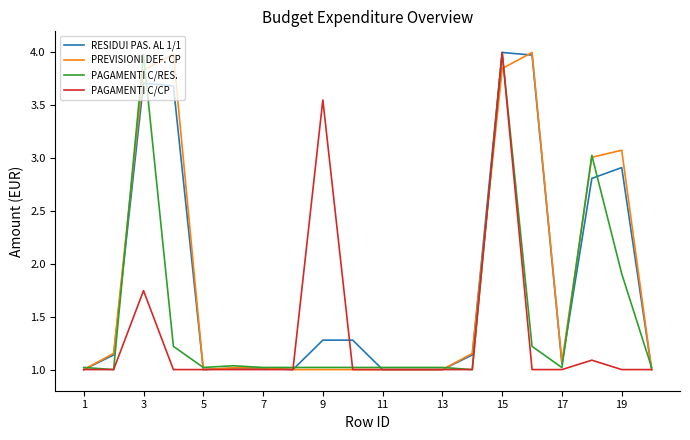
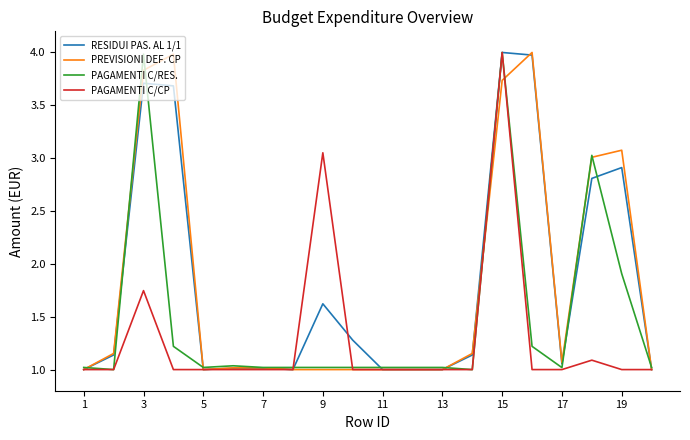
RESIDUI PAS. AL 1/1, 9: 1.28 -> 1.62
PAGAMENTI C/CP, 9: 3.55 -> 3.05
PREVISIONI DEF. CP, 15: 3.85 -> 3.74
